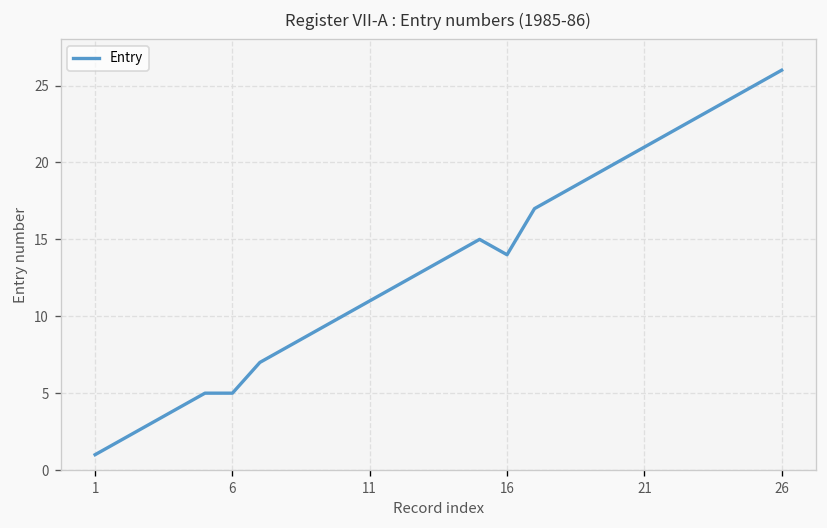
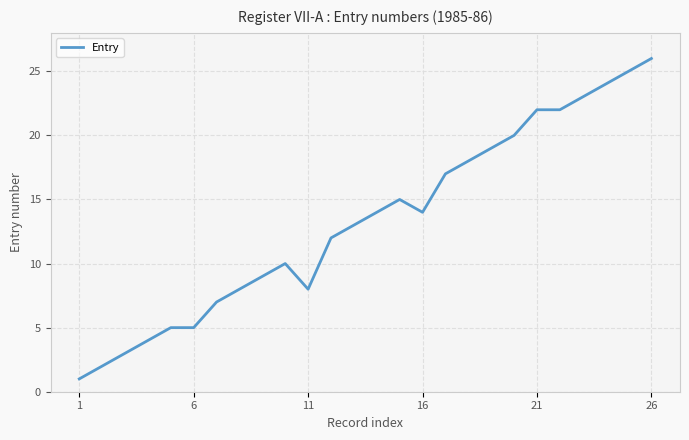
11: 11 -> 8
21: 21 -> 22
